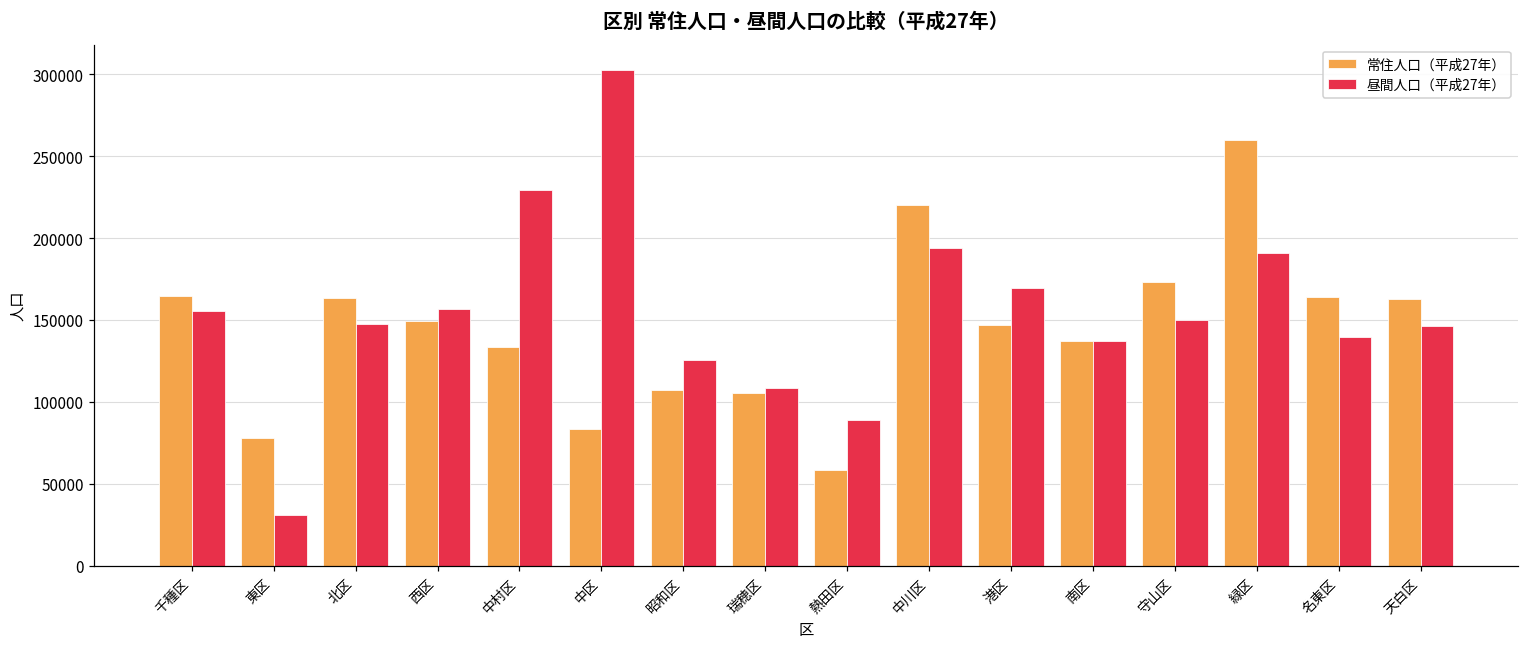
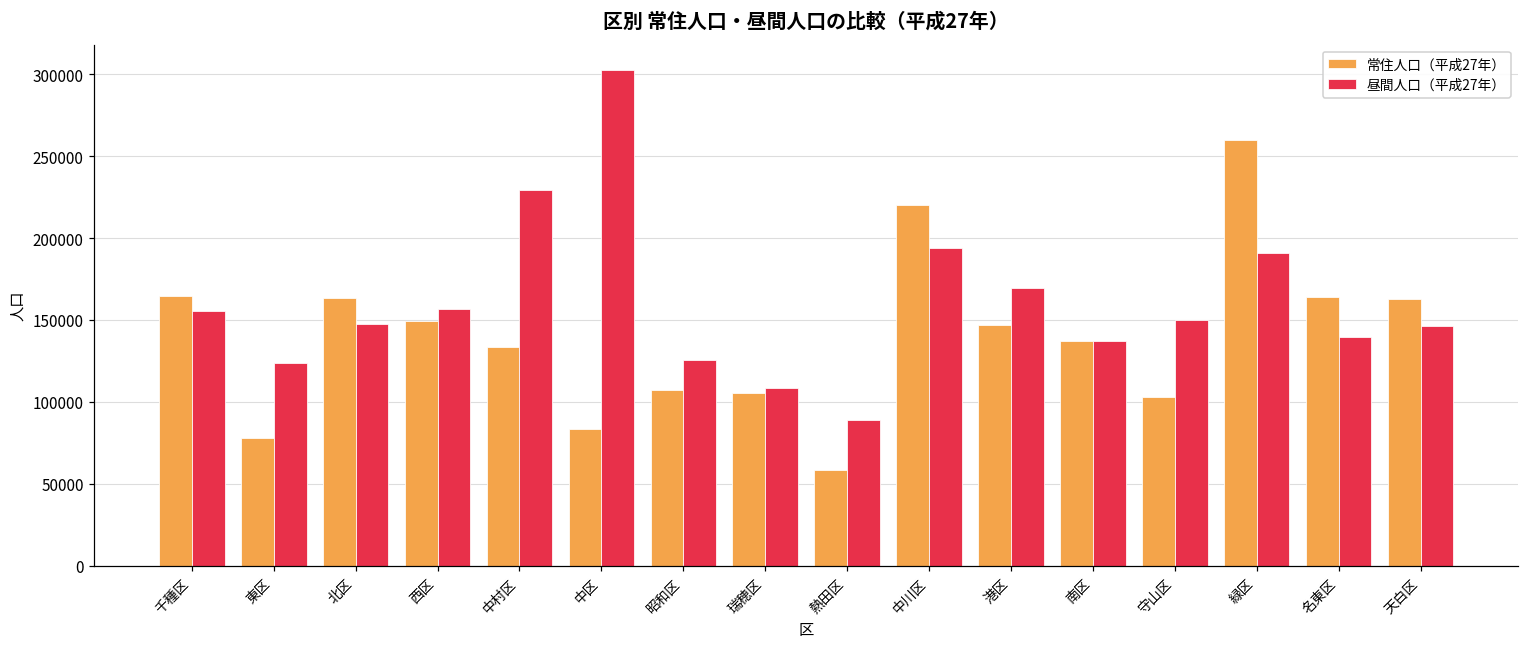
昼間人口（平成27年）, 東区: 31000 -> 123000
常住人口（平成27年）, 守山区: 173000 -> 103000
